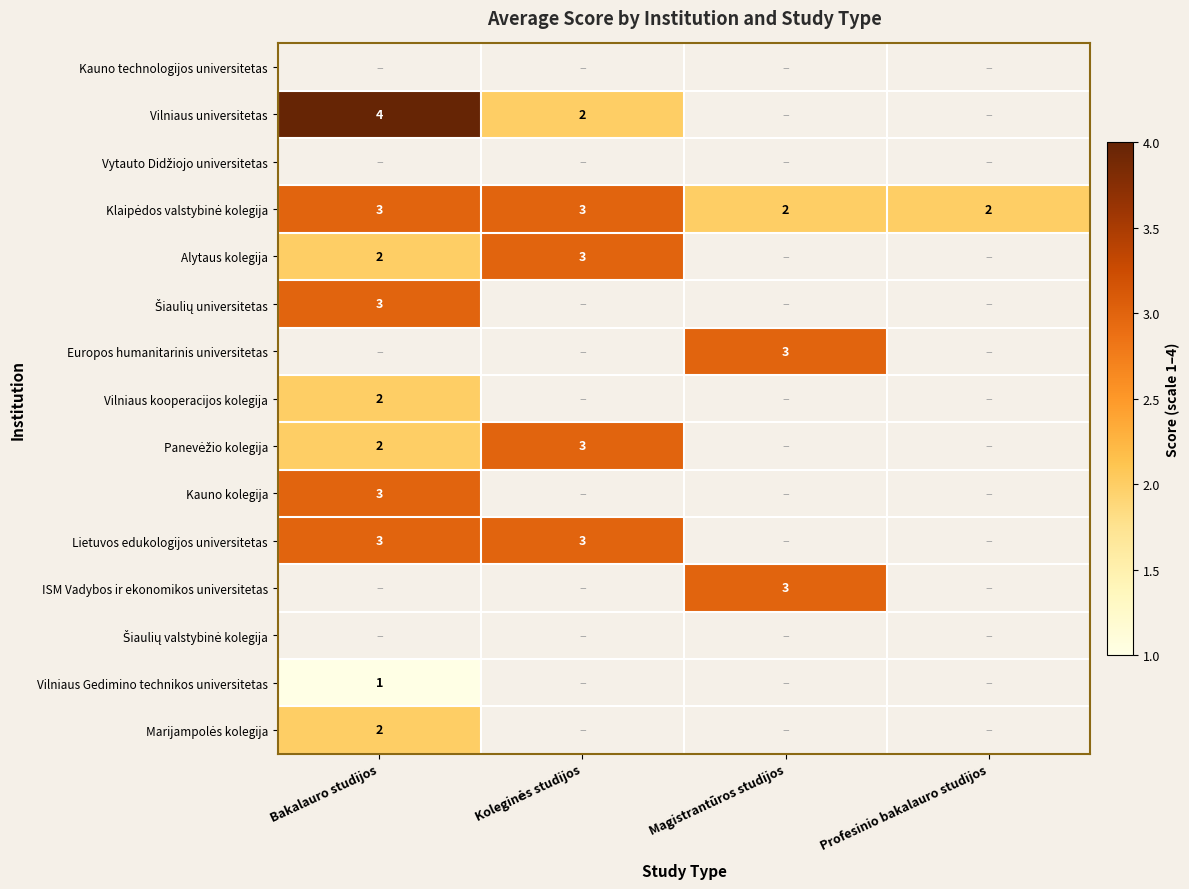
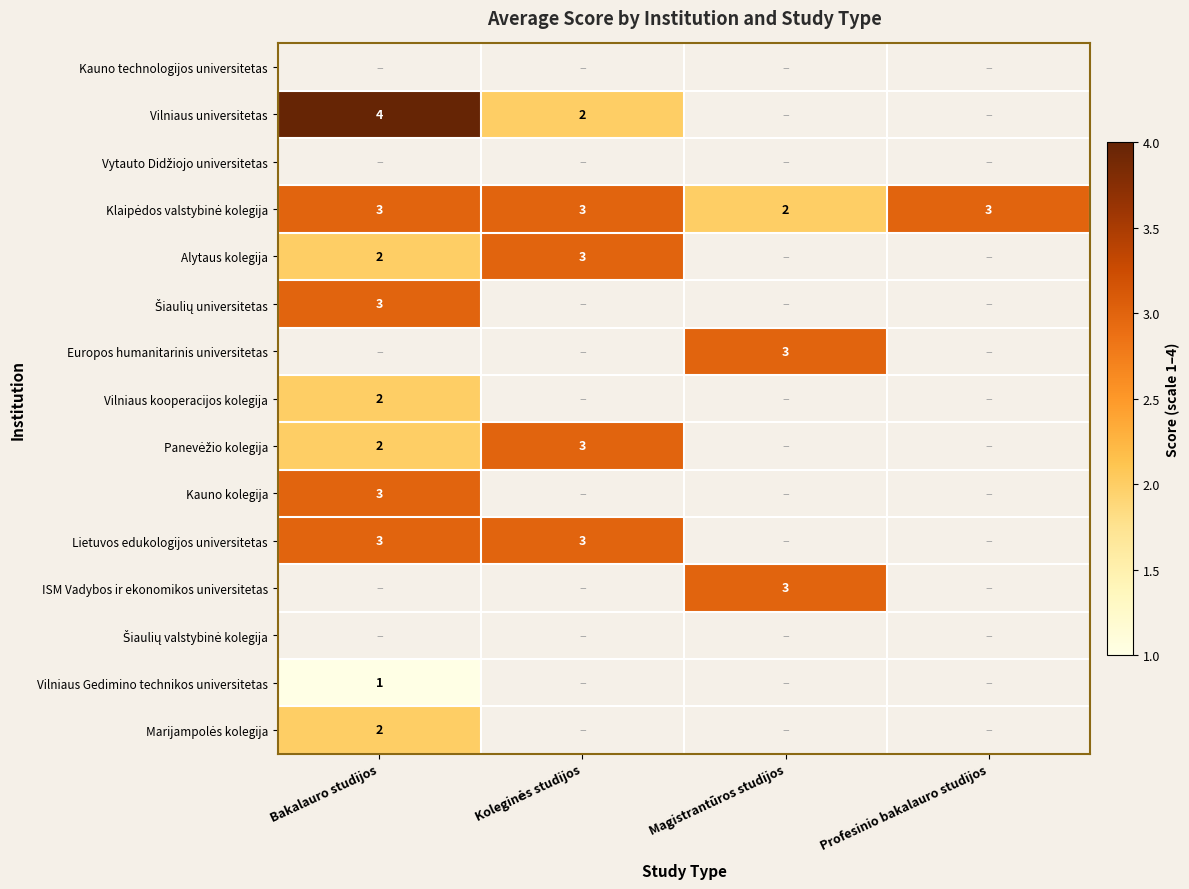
Klaipėdos valstybinė kolegija, Profesinio bakalauro studijos: 2 -> 3
